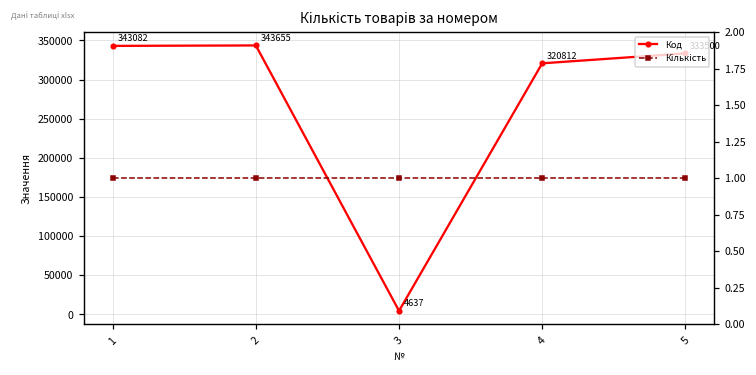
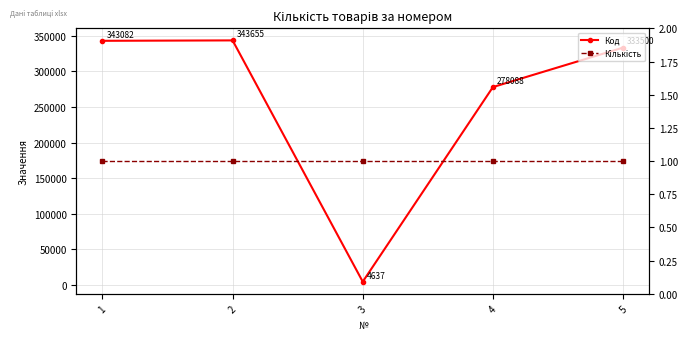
Код, 4: 320812 -> 278088
